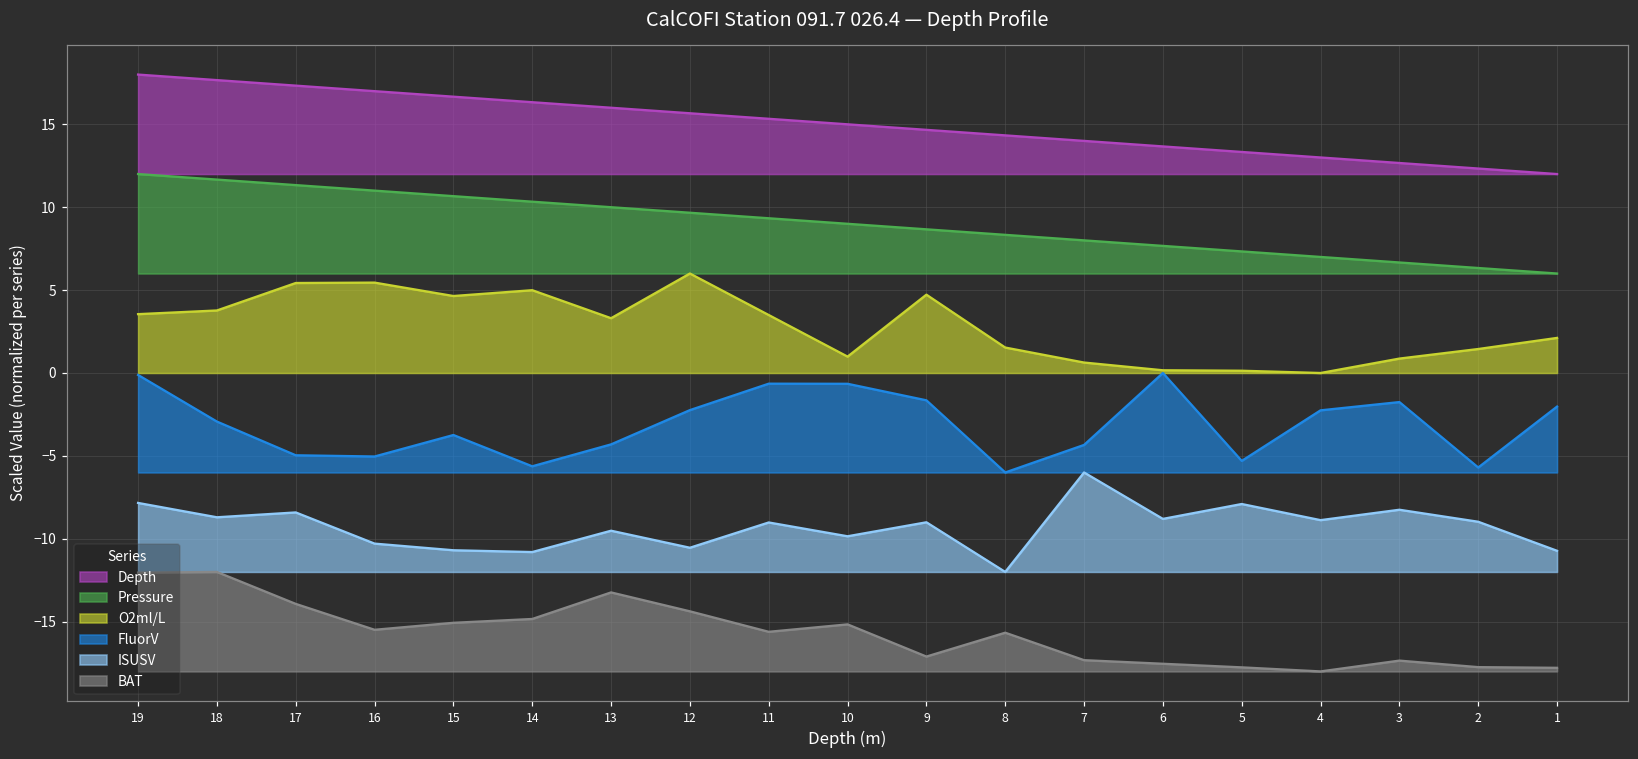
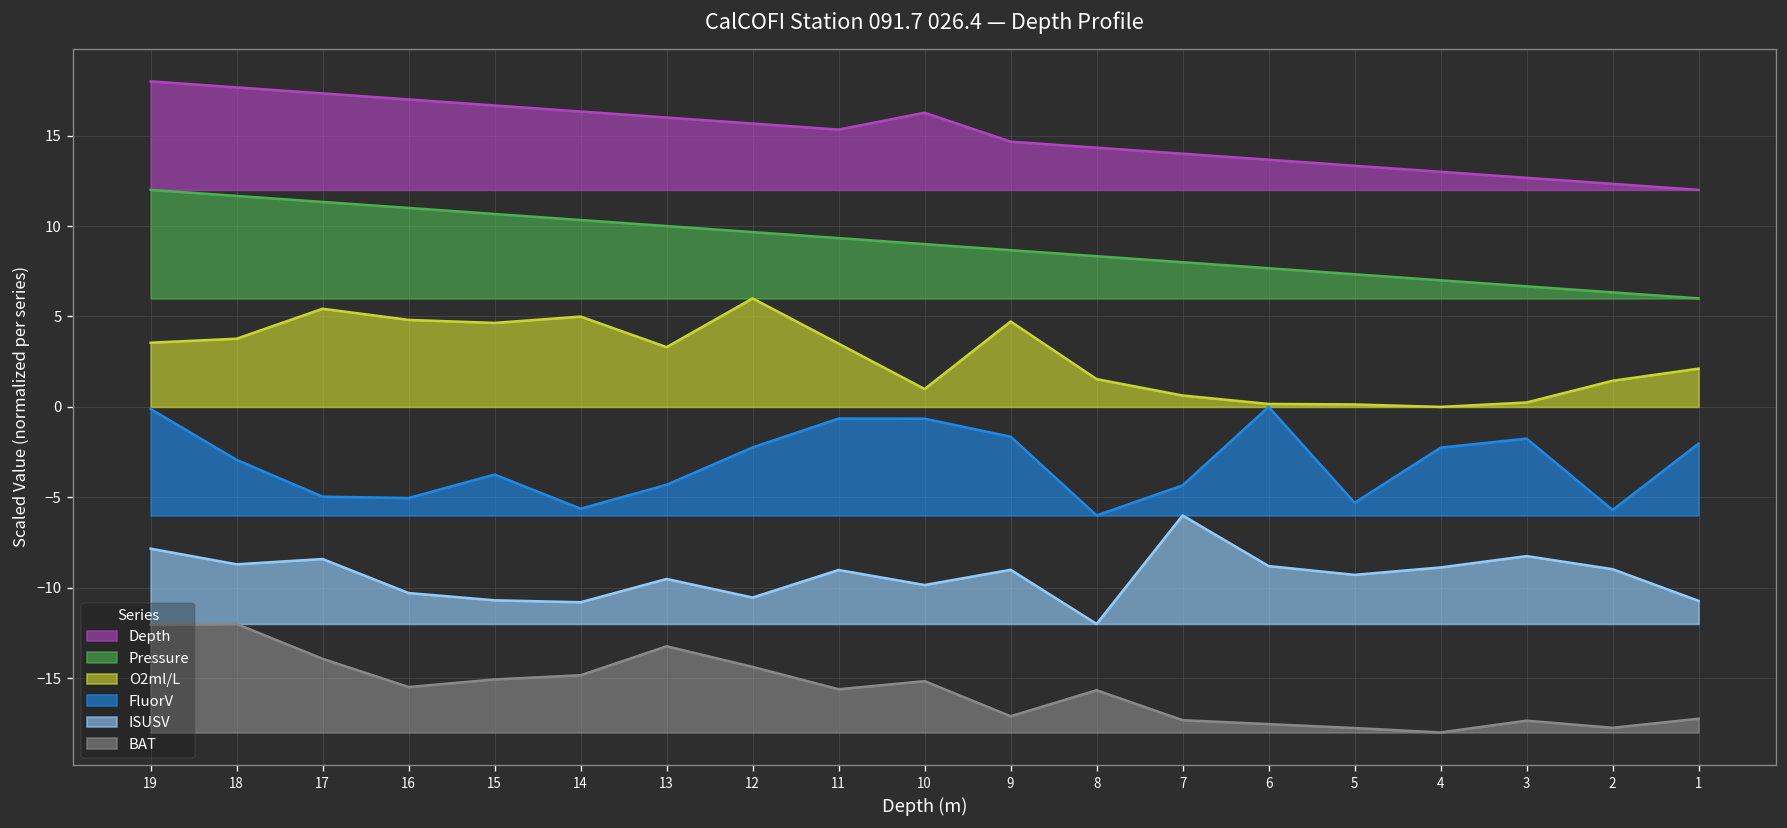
O2ml/L, 16: 5.5 -> 4.8
Depth, 10: 15.0 -> 16.3
ISUSV, 5: -7.9 -> -9.3
O2ml/L, 3: 0.9 -> 0.2
BAT, 1: -17.8 -> -17.2
